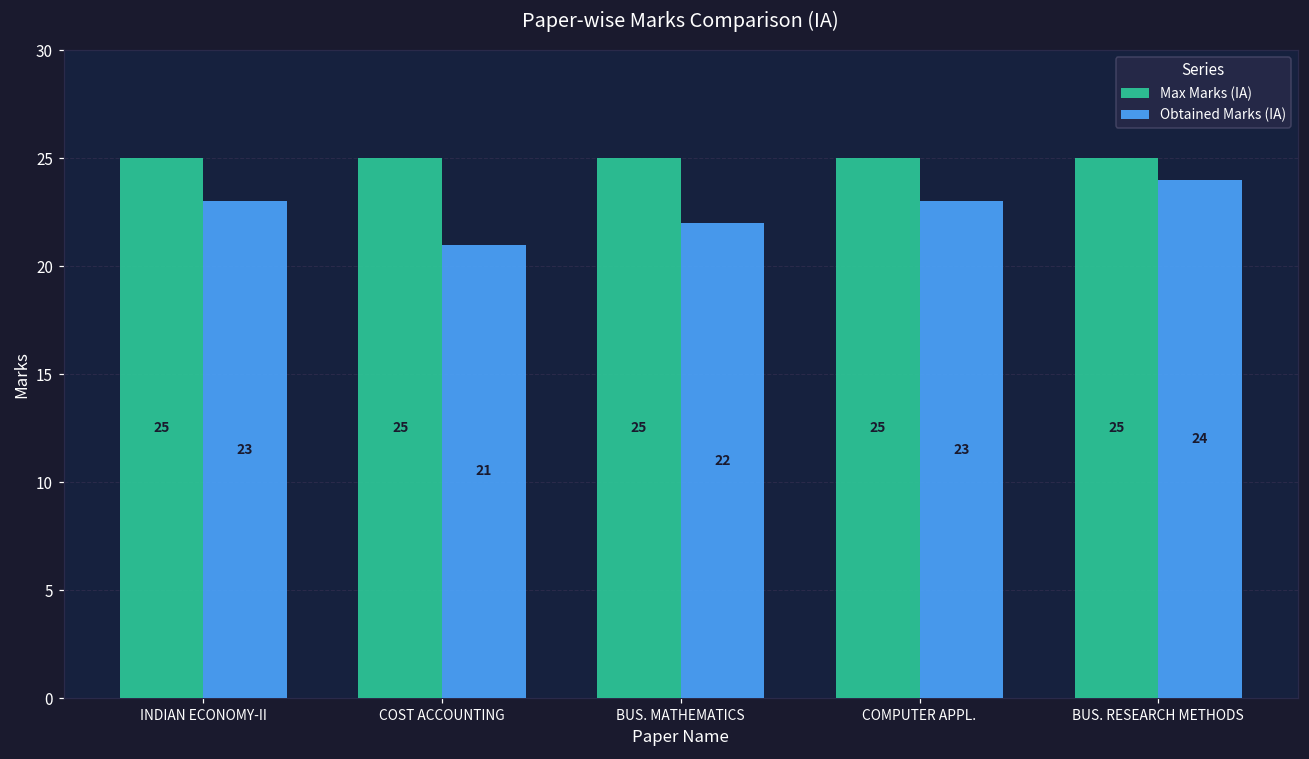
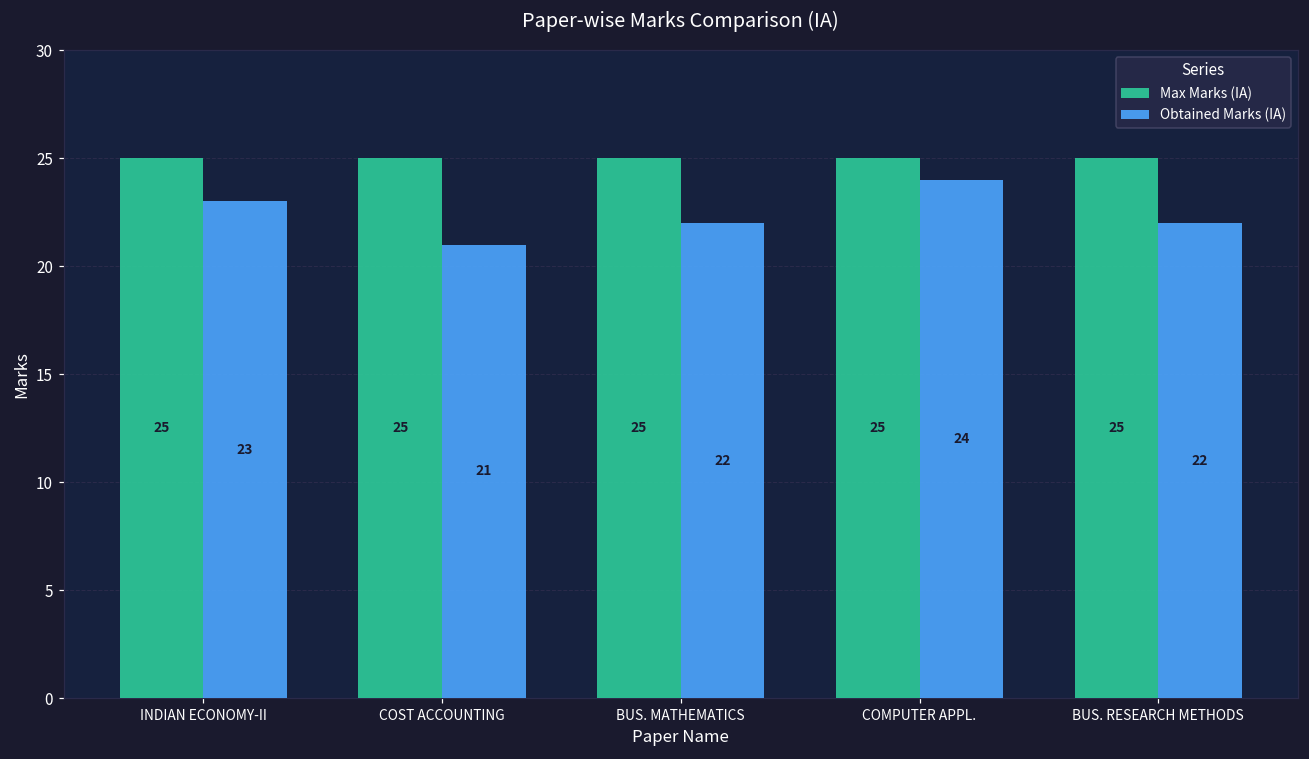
Obtained Marks (IA), COMPUTER APPL.: 23 -> 24
Obtained Marks (IA), BUS. RESEARCH METHODS: 24 -> 22
